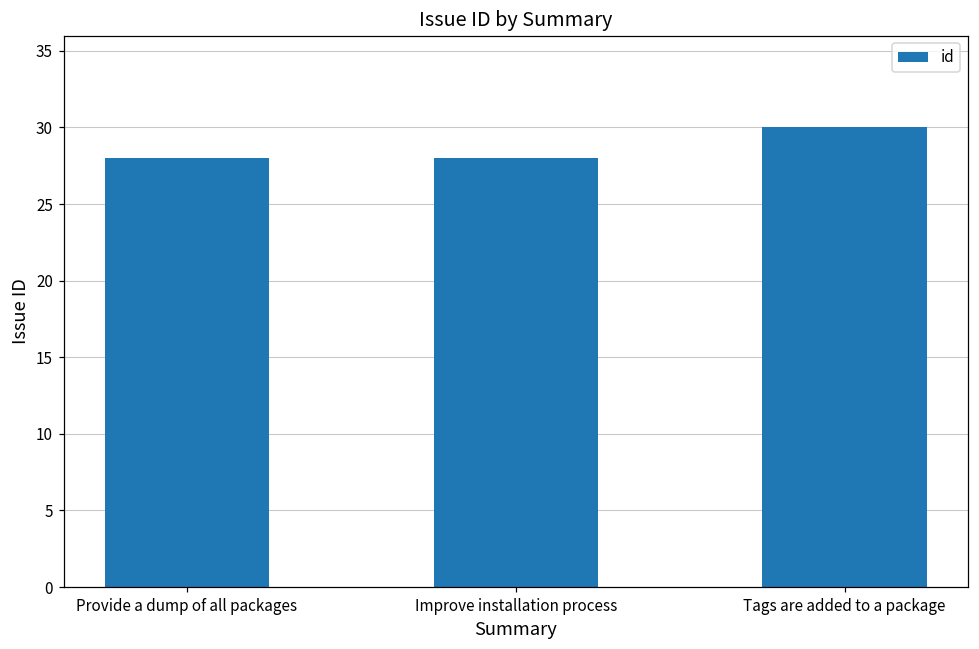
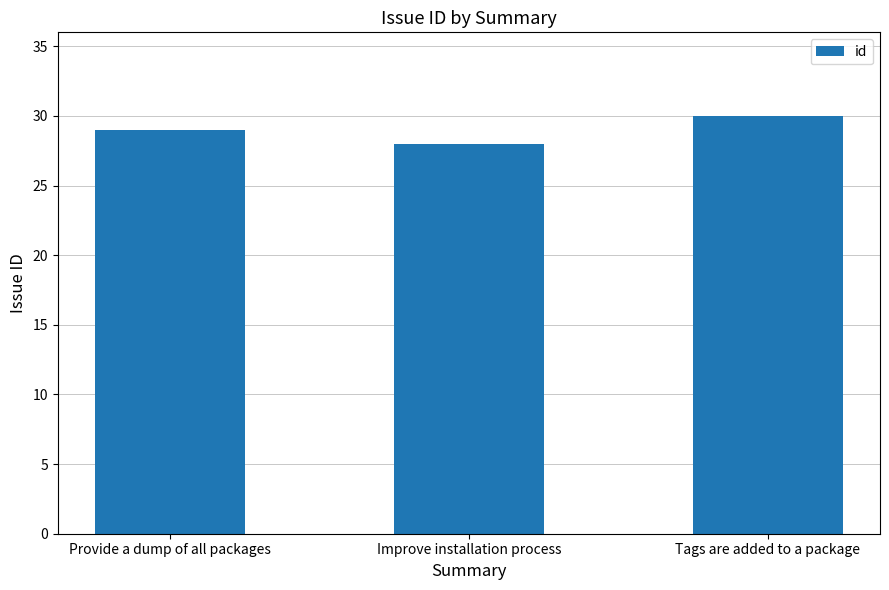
Provide a dump of all packages: 28 -> 29
